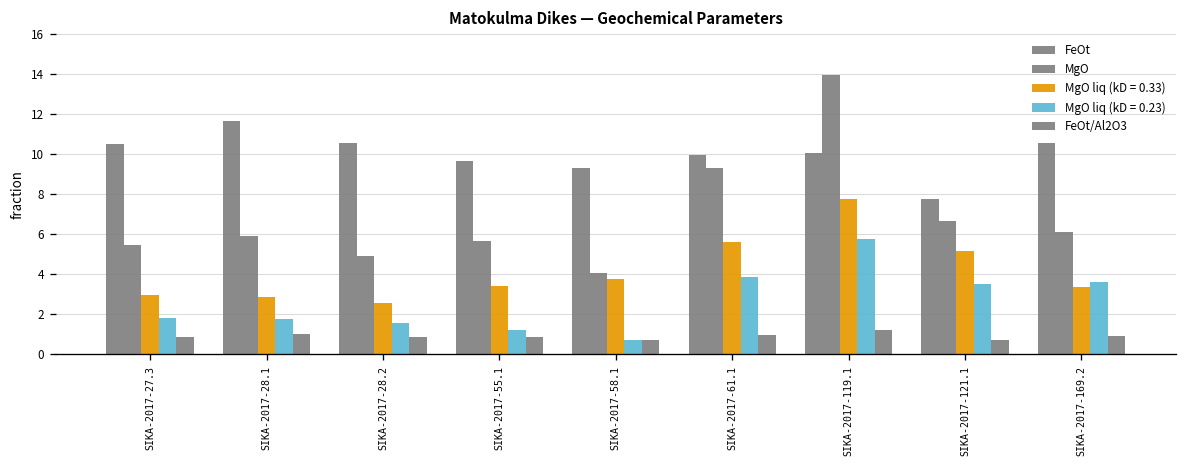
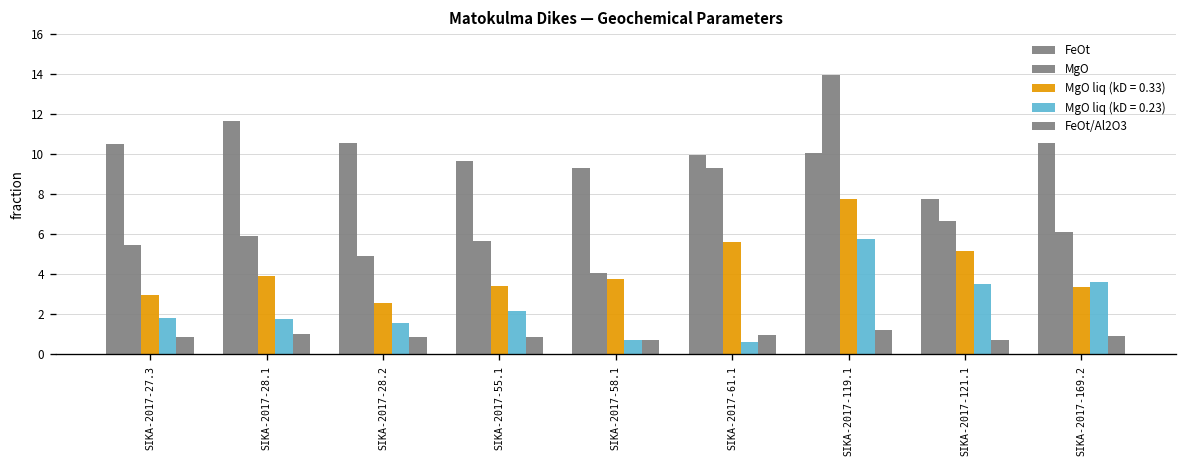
MgO liq (kD = 0.33), SIKA-2017-28.1: 2.9 -> 3.9
MgO liq (kD = 0.23), SIKA-2017-55.1: 1.2 -> 2.2
MgO liq (kD = 0.23), SIKA-2017-61.1: 3.9 -> 0.6
